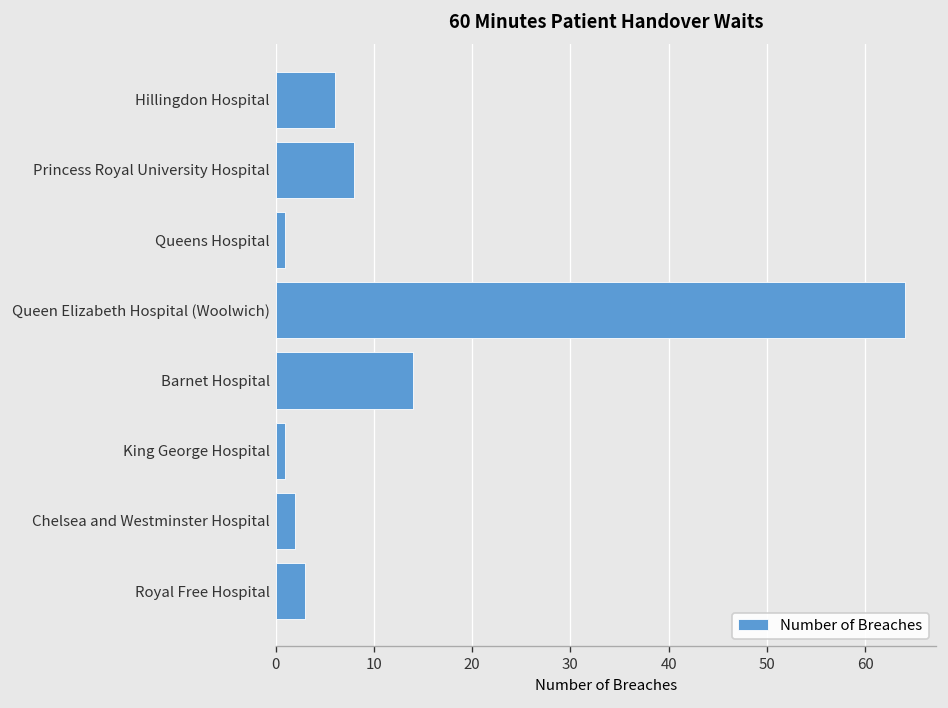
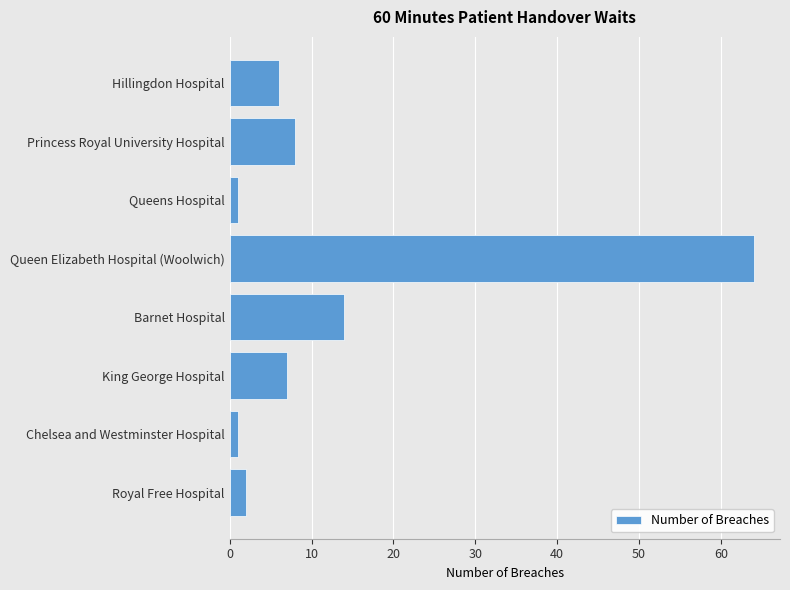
King George Hospital: 1 -> 7
Chelsea and Westminster Hospital: 2 -> 1
Royal Free Hospital: 3 -> 2
